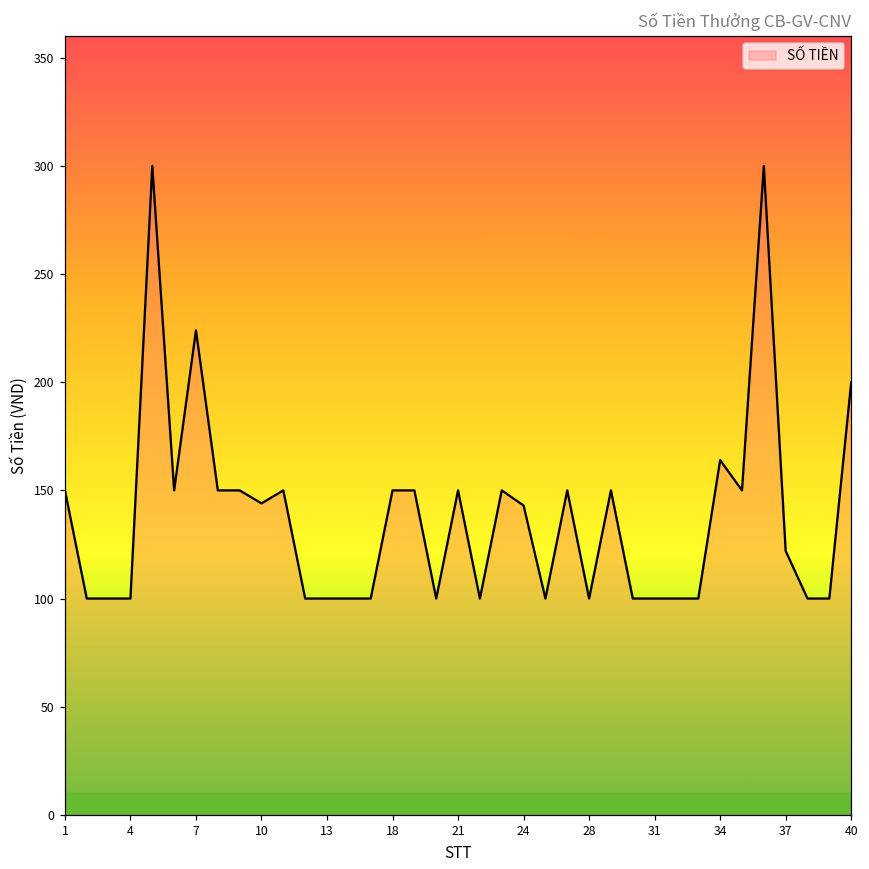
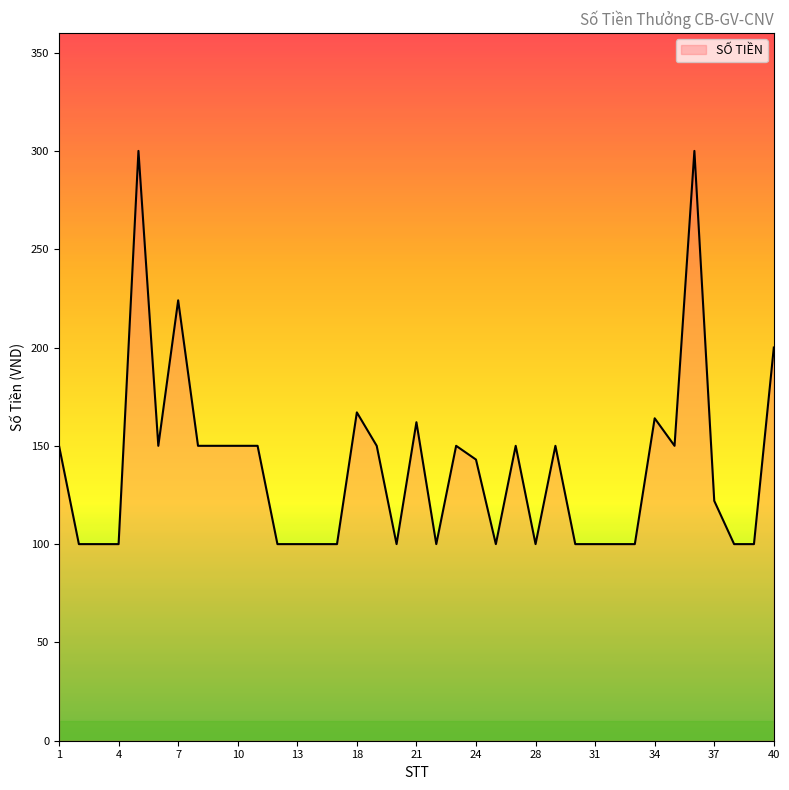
10: 144 -> 150
18: 150 -> 167
21: 150 -> 162
